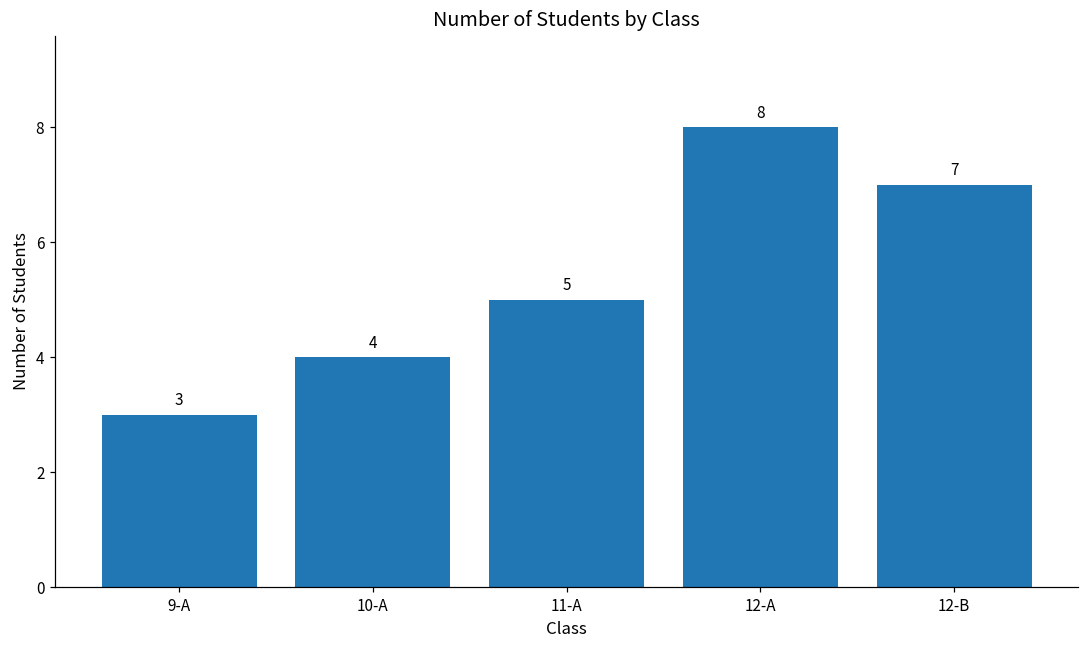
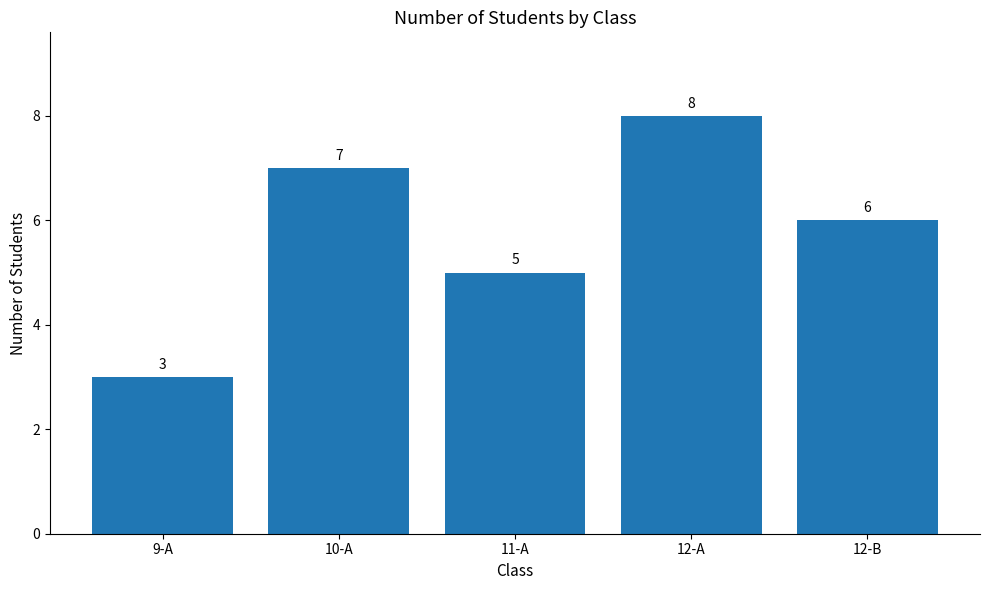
10-A: 4 -> 7
12-B: 7 -> 6
